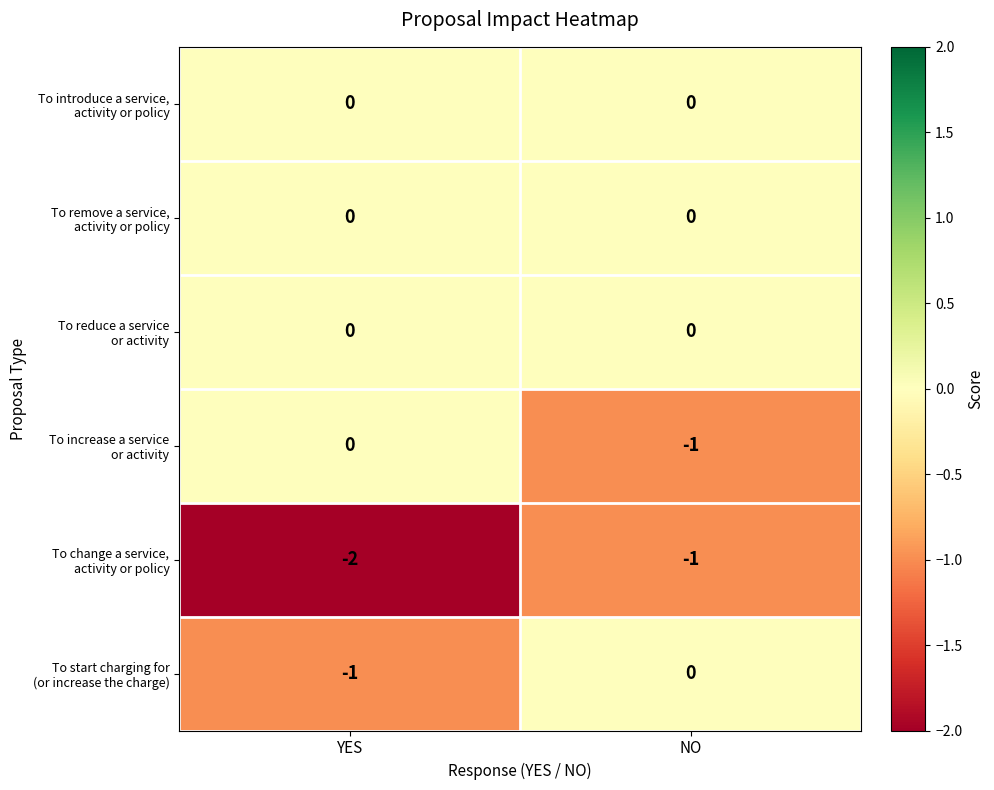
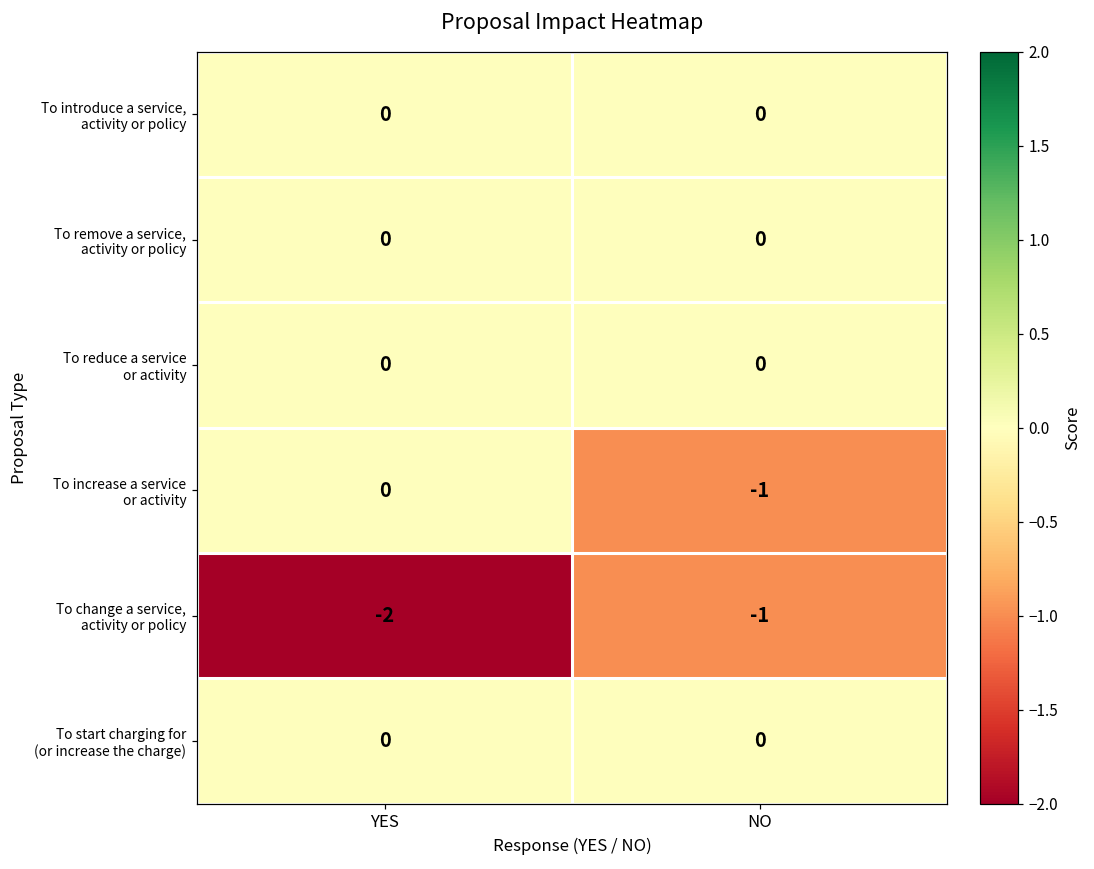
To start charging for (or increase the charge), YES: -1 -> 0
